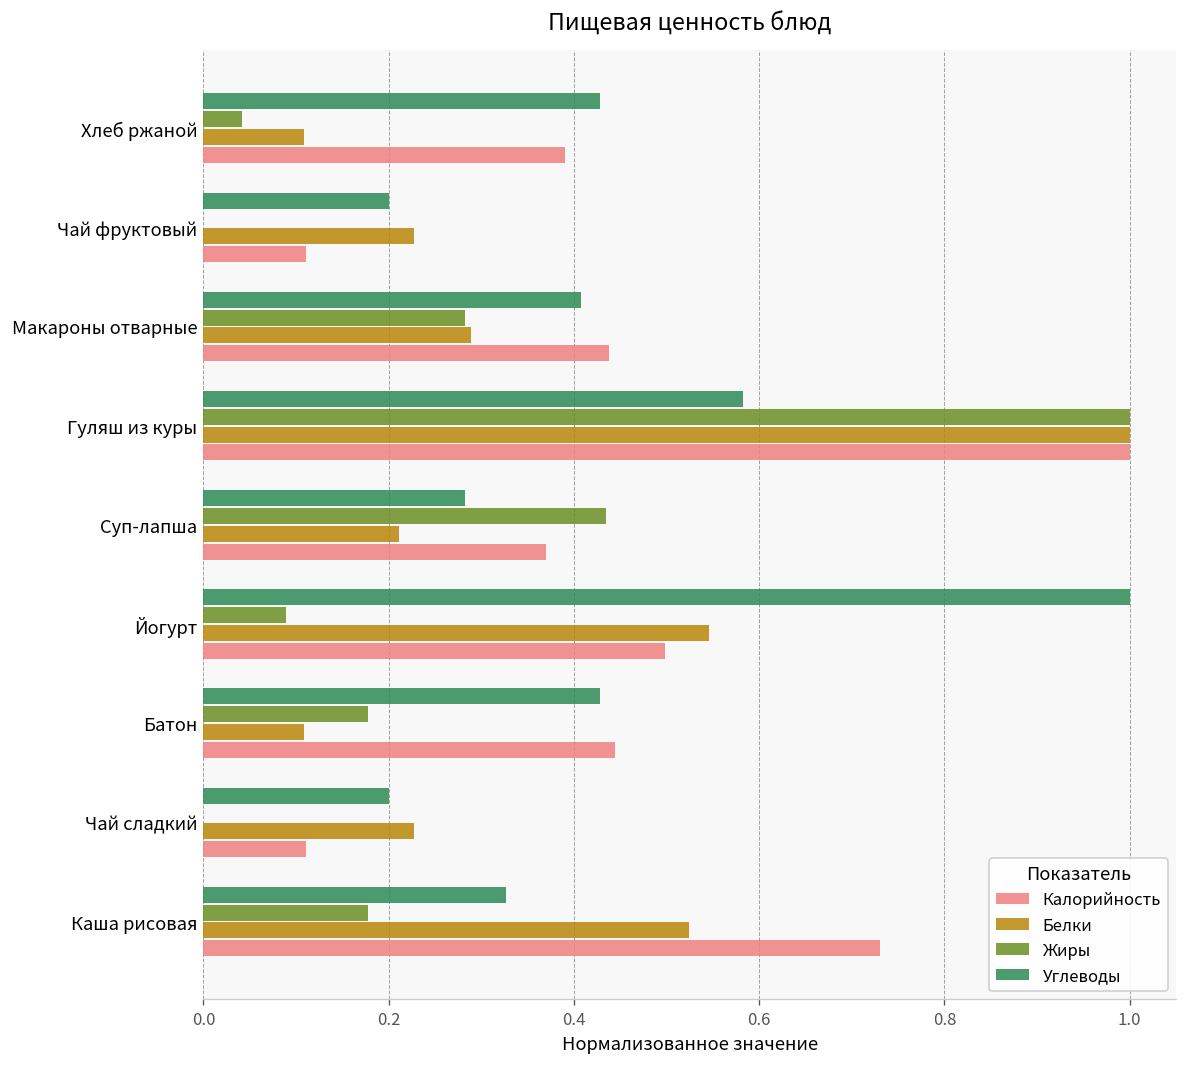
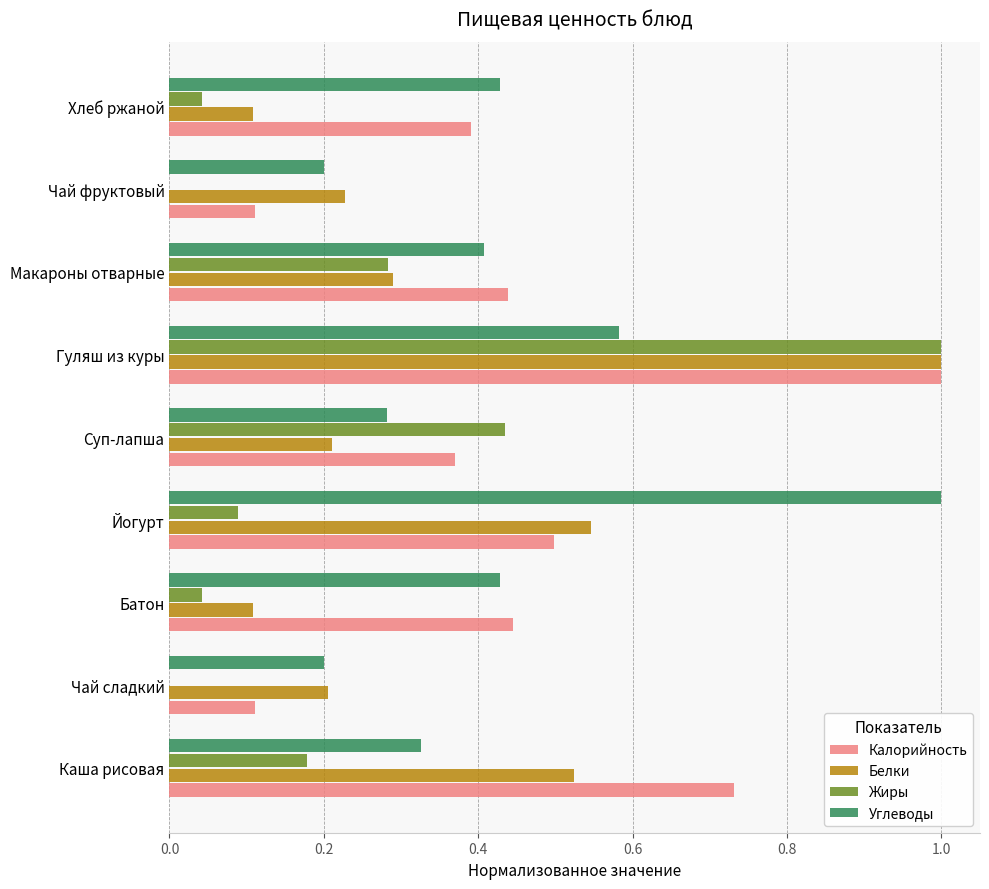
Жиры, Батон: 0.18 -> 0.04
Белки, Чай сладкий: 0.23 -> 0.21
